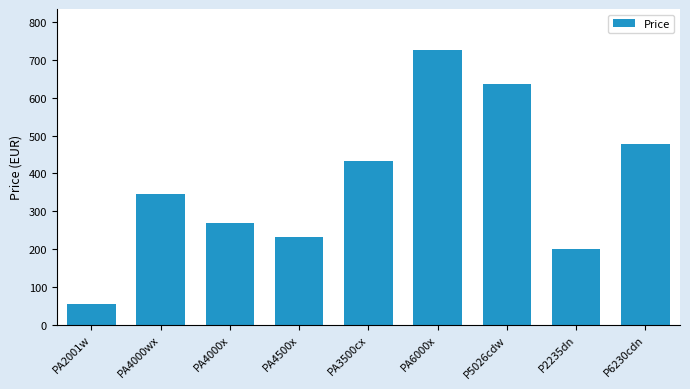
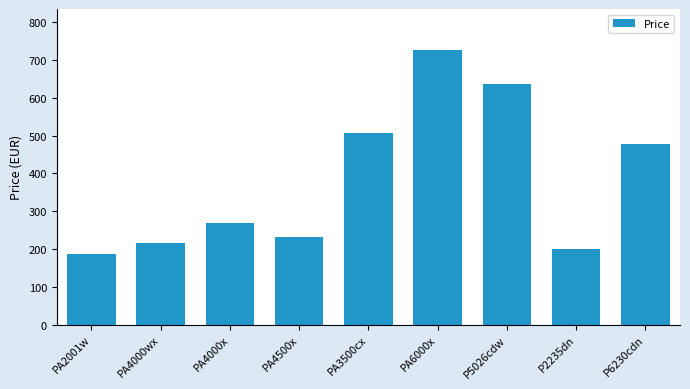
PA2001w: 50 -> 190
PA4000wx: 350 -> 210
PA3500cx: 430 -> 510
